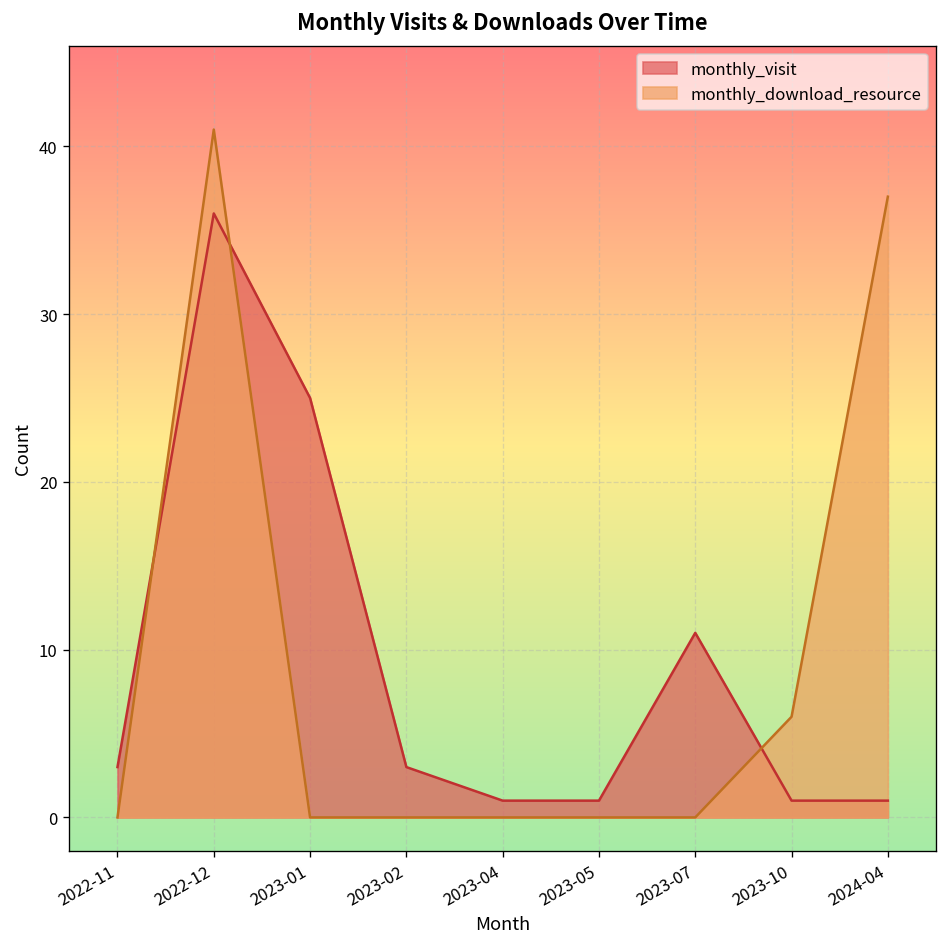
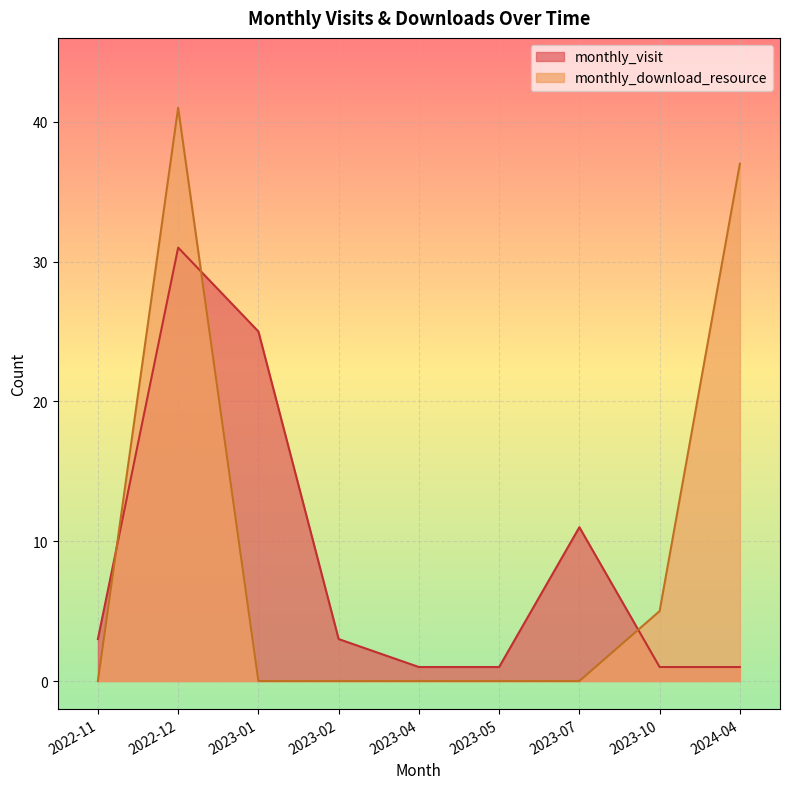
monthly_visit, 2022-12: 36 -> 31
monthly_download_resource, 2023-10: 6 -> 5
